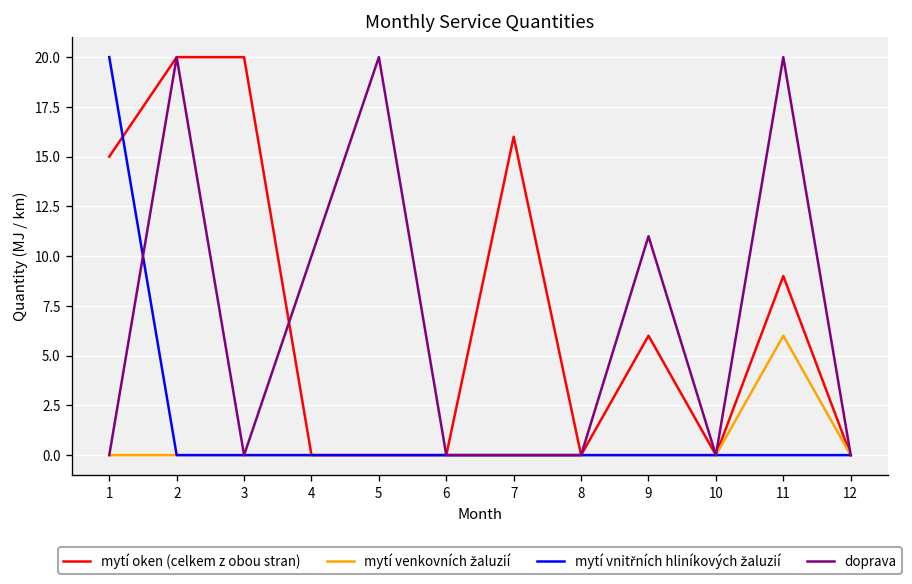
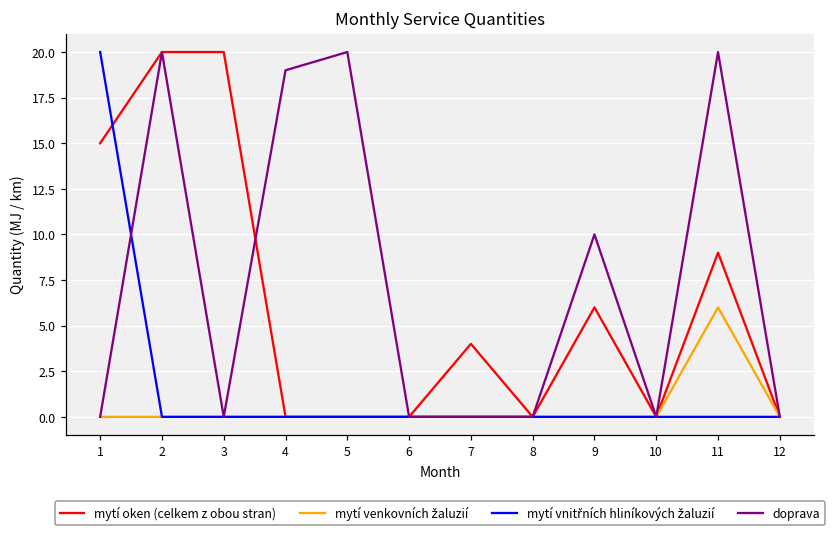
doprava, 4: 10 -> 19
mytí oken (celkem z obou stran), 7: 16 -> 4
doprava, 9: 11 -> 10
